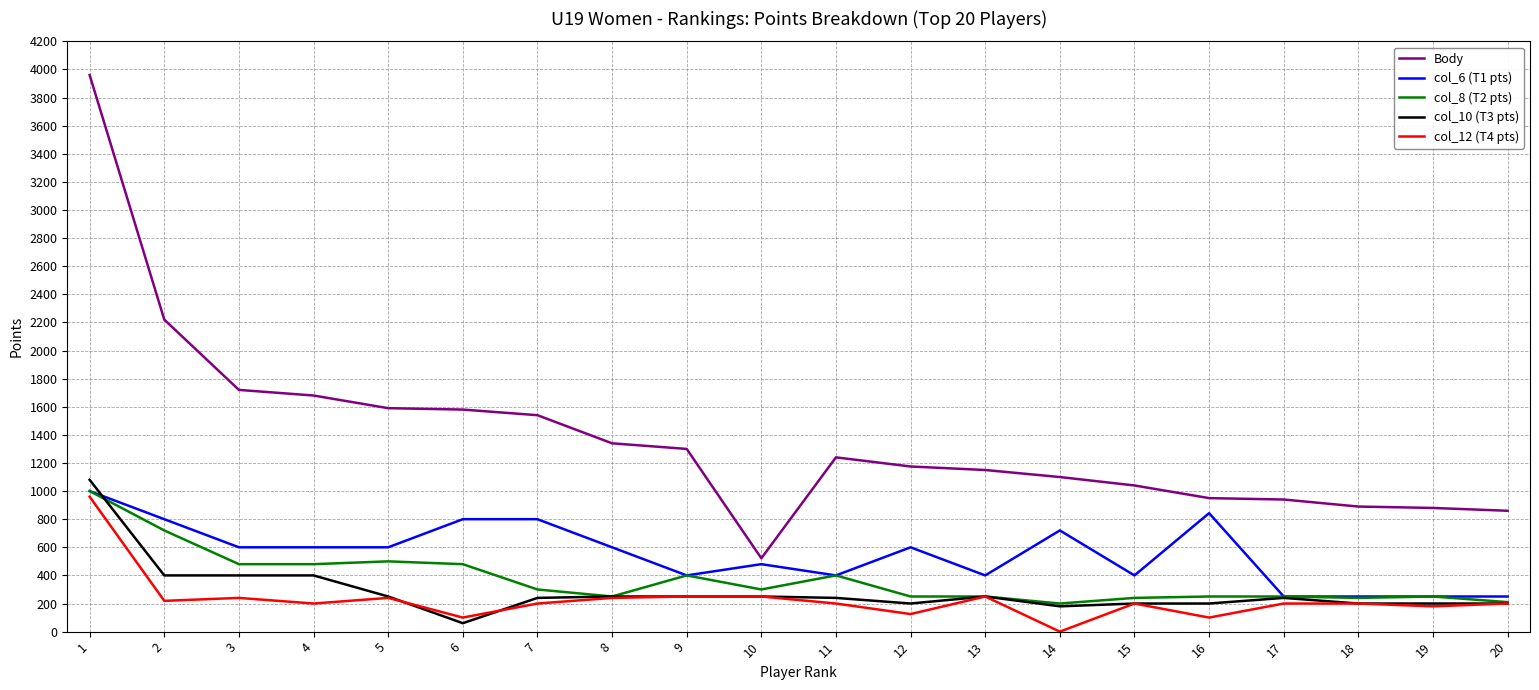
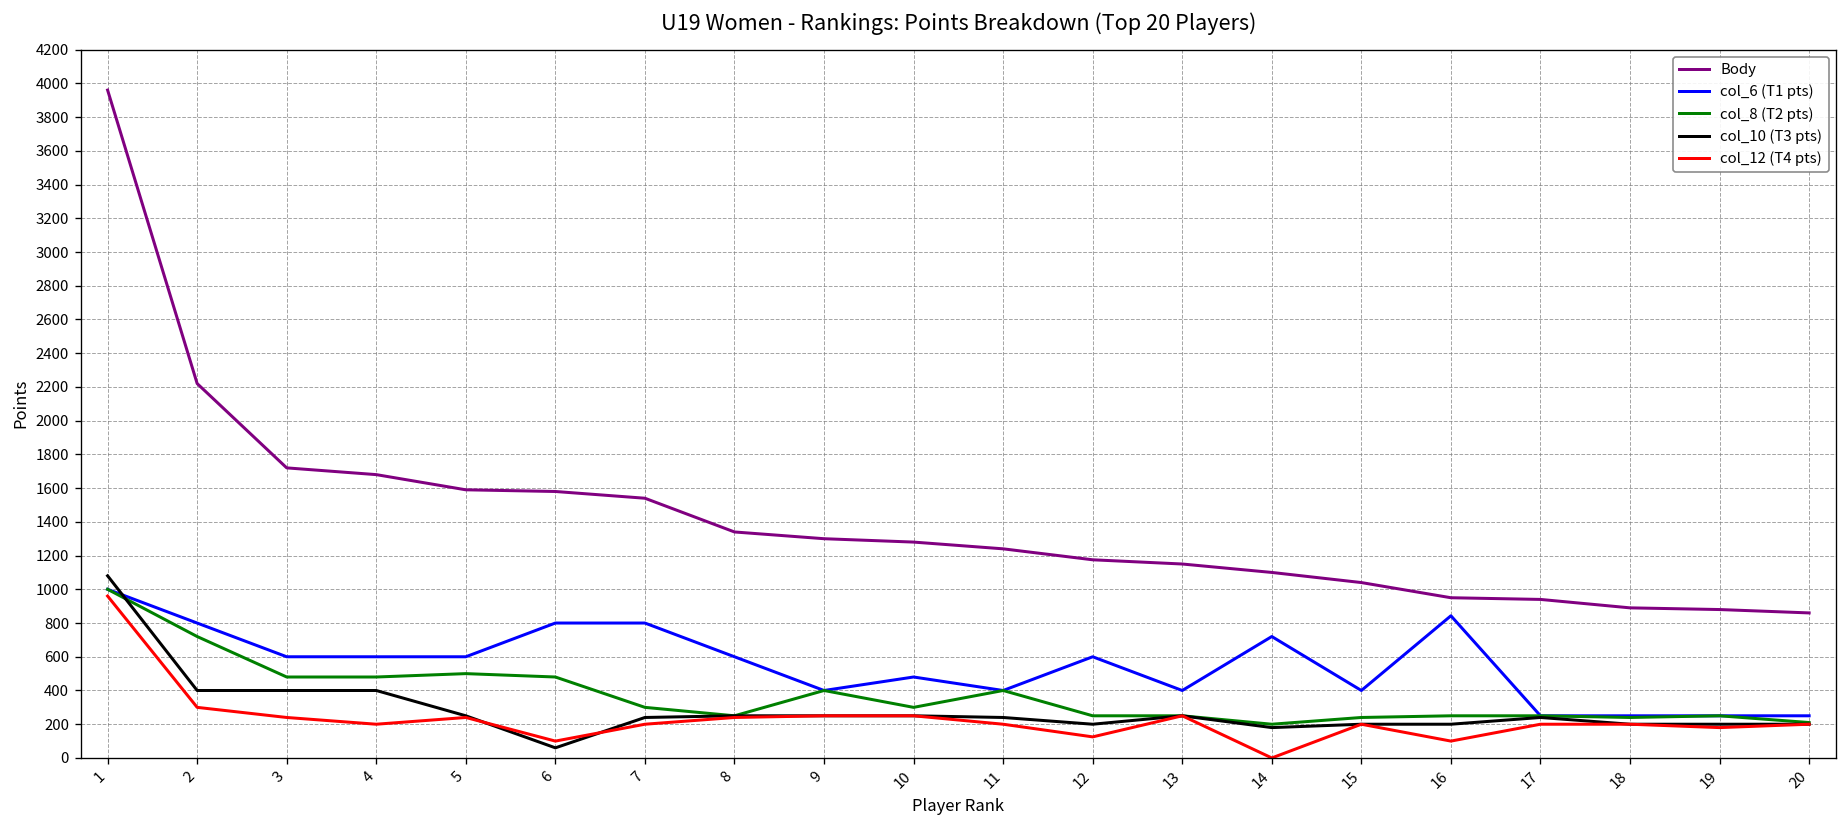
col_12 (T4 pts), 2: 220 -> 300
Body, 10: 520 -> 1280
